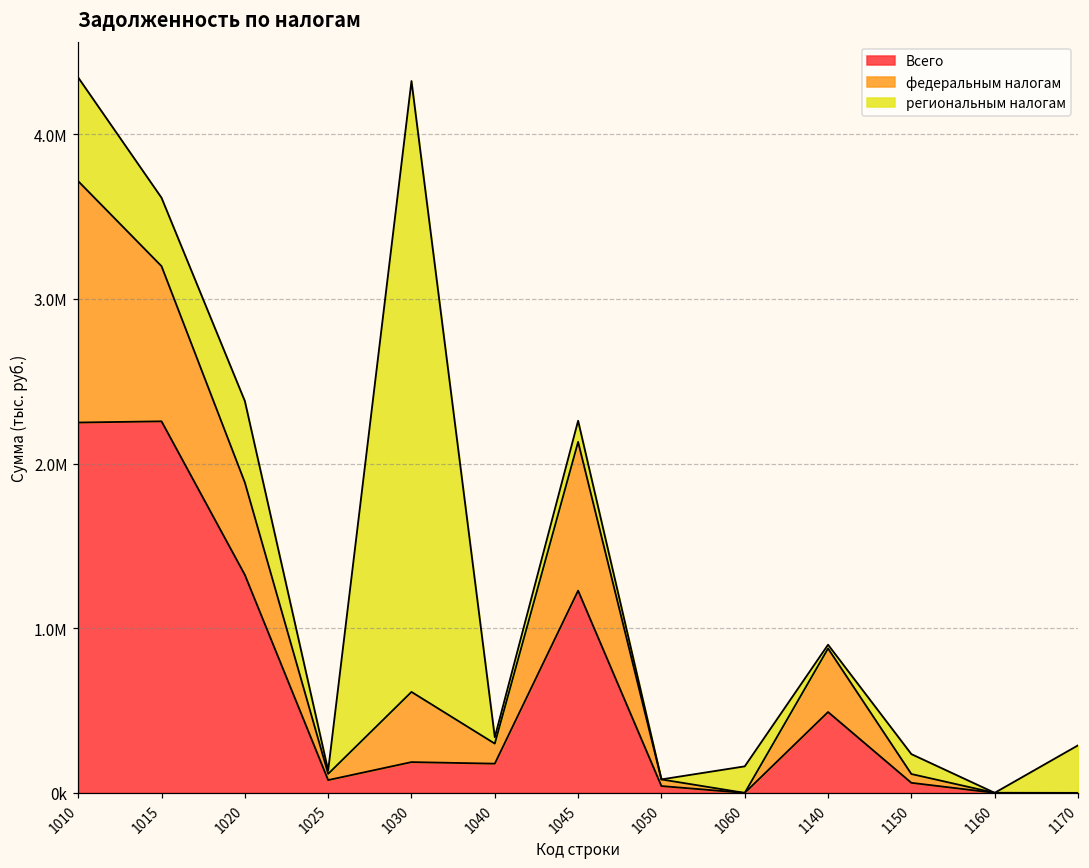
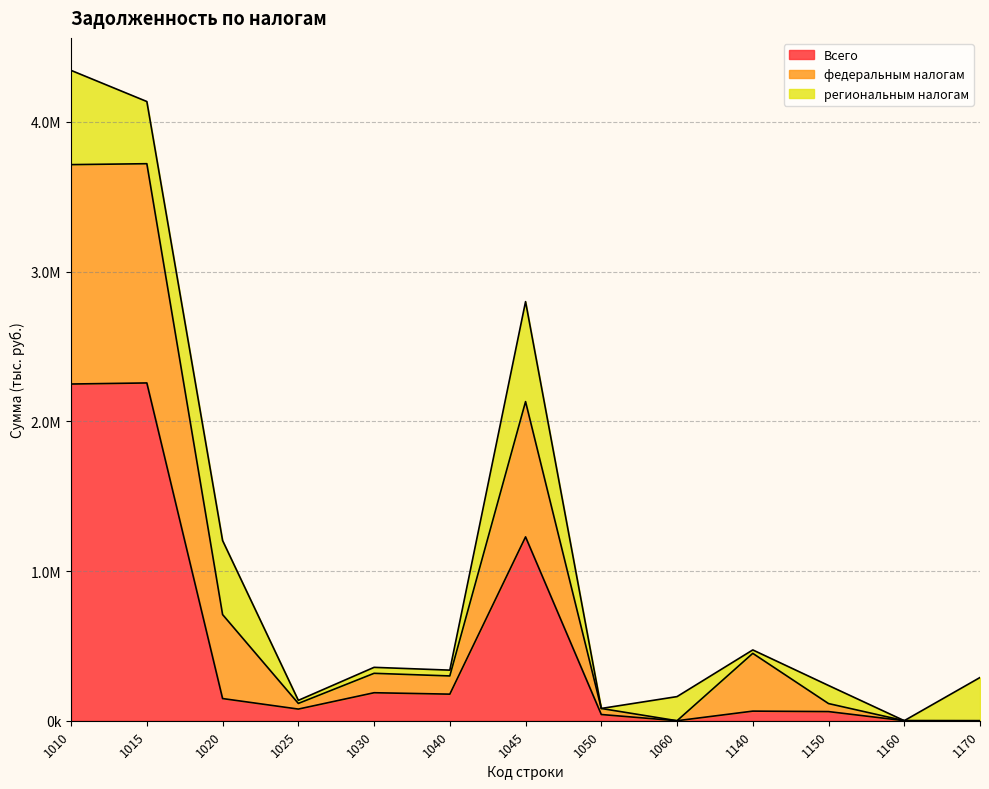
федеральным налогам, 1015: 940000 -> 1460000
Всего, 1020: 1320000 -> 150000
федеральным налогам, 1030: 430000 -> 130000
региональным налогам, 1030: 3710000 -> 40000
региональным налогам, 1045: 130000 -> 670000
Всего, 1140: 490000 -> 60000
